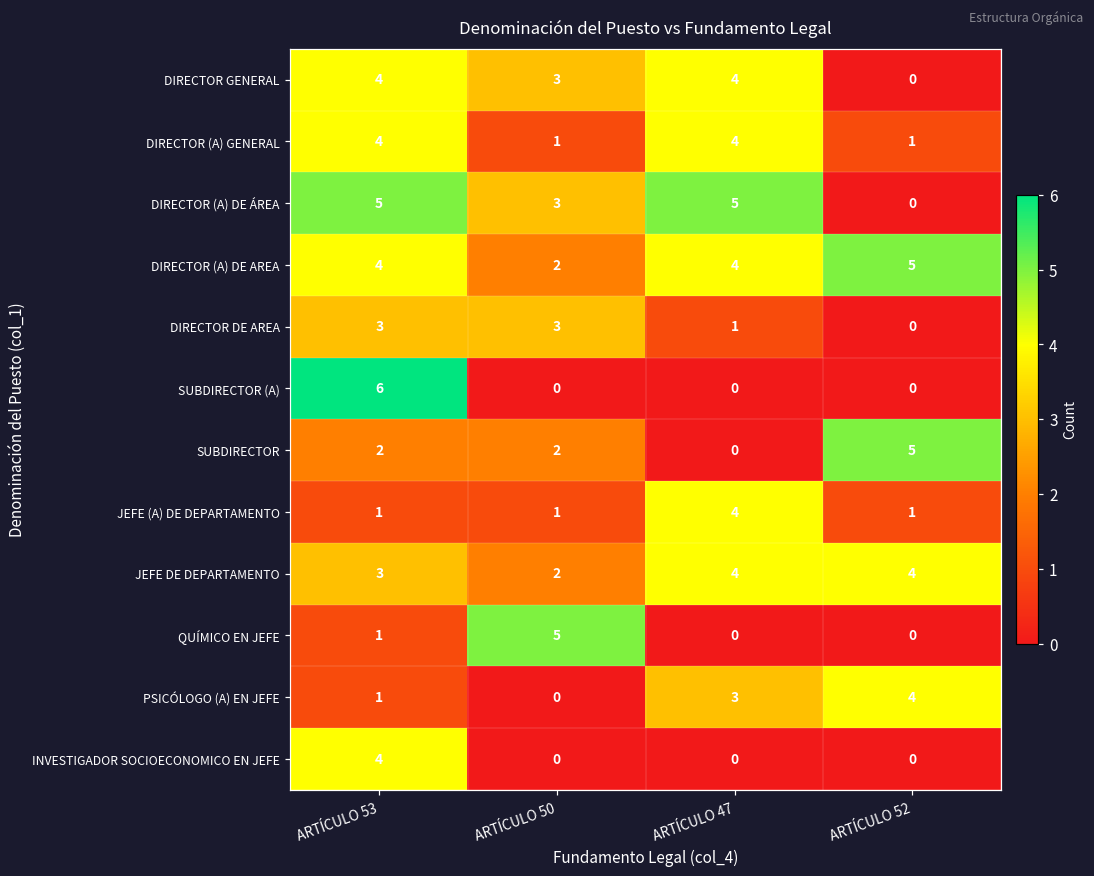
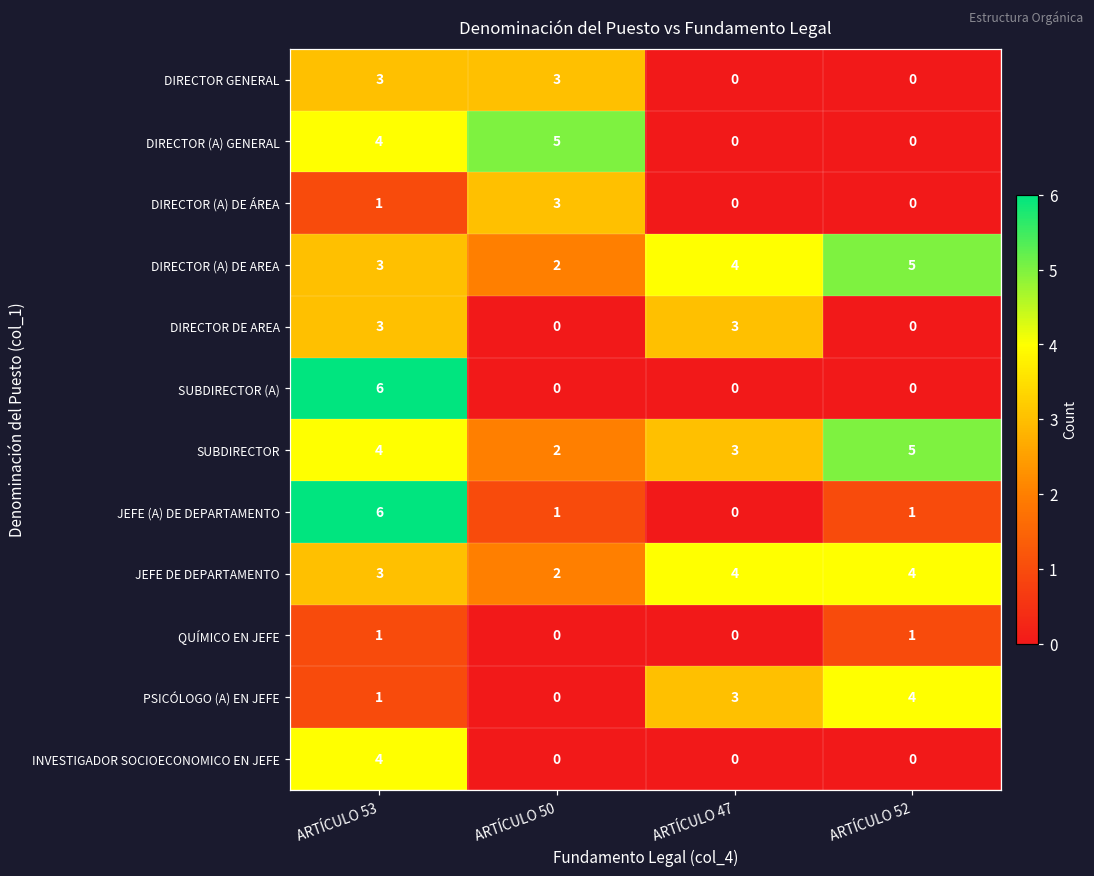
DIRECTOR GENERAL, ARTÍCULO 53: 4 -> 3
DIRECTOR GENERAL, ARTÍCULO 47: 4 -> 0
DIRECTOR (A) GENERAL, ARTÍCULO 50: 1 -> 5
DIRECTOR (A) GENERAL, ARTÍCULO 47: 4 -> 0
DIRECTOR (A) GENERAL, ARTÍCULO 52: 1 -> 0
DIRECTOR (A) DE ÁREA, ARTÍCULO 53: 5 -> 1
DIRECTOR (A) DE ÁREA, ARTÍCULO 47: 5 -> 0
DIRECTOR (A) DE AREA, ARTÍCULO 53: 4 -> 3
DIRECTOR DE AREA, ARTÍCULO 50: 3 -> 0
DIRECTOR DE AREA, ARTÍCULO 47: 1 -> 3
SUBDIRECTOR, ARTÍCULO 53: 2 -> 4
SUBDIRECTOR, ARTÍCULO 47: 0 -> 3
JEFE (A) DE DEPARTAMENTO, ARTÍCULO 53: 1 -> 6
JEFE (A) DE DEPARTAMENTO, ARTÍCULO 47: 4 -> 0
QUÍMICO EN JEFE, ARTÍCULO 50: 5 -> 0
QUÍMICO EN JEFE, ARTÍCULO 52: 0 -> 1
